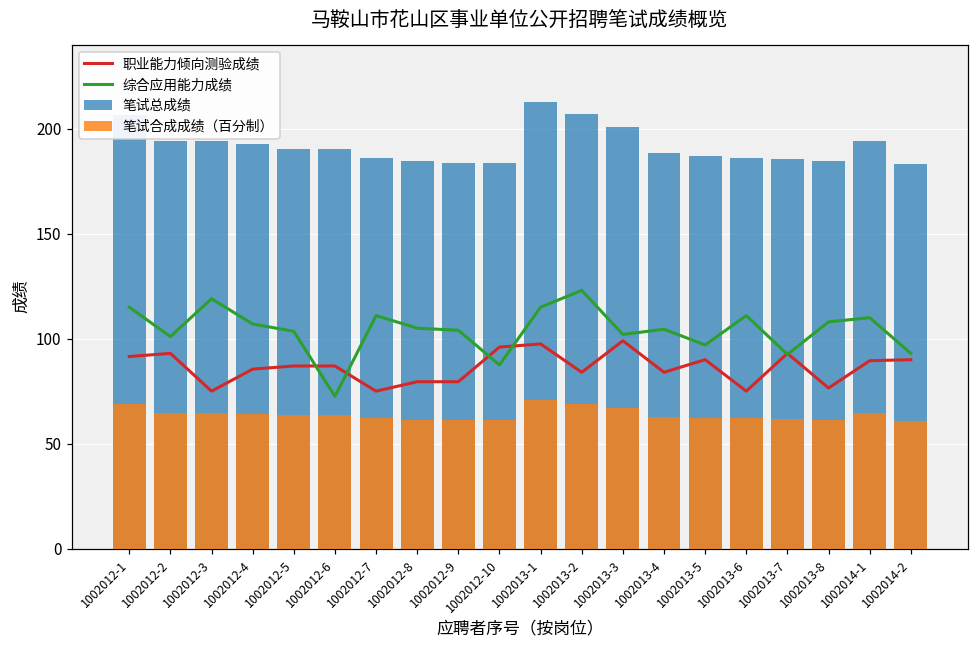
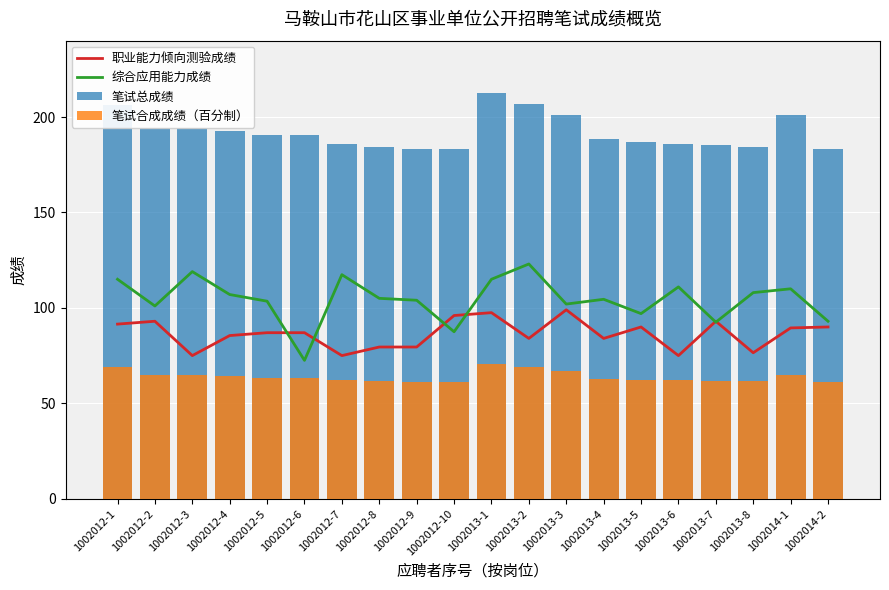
综合应用能力成绩, 1002012-7: 111 -> 117
笔试总成绩, 1002014-1: 194 -> 201
